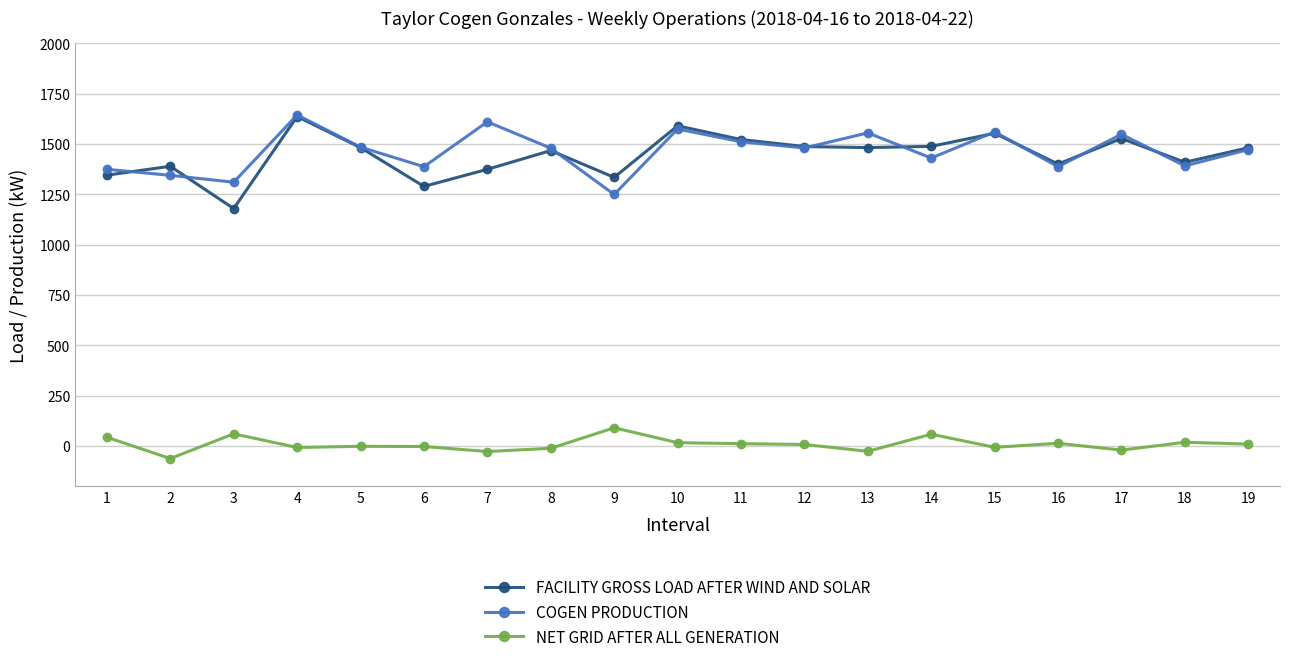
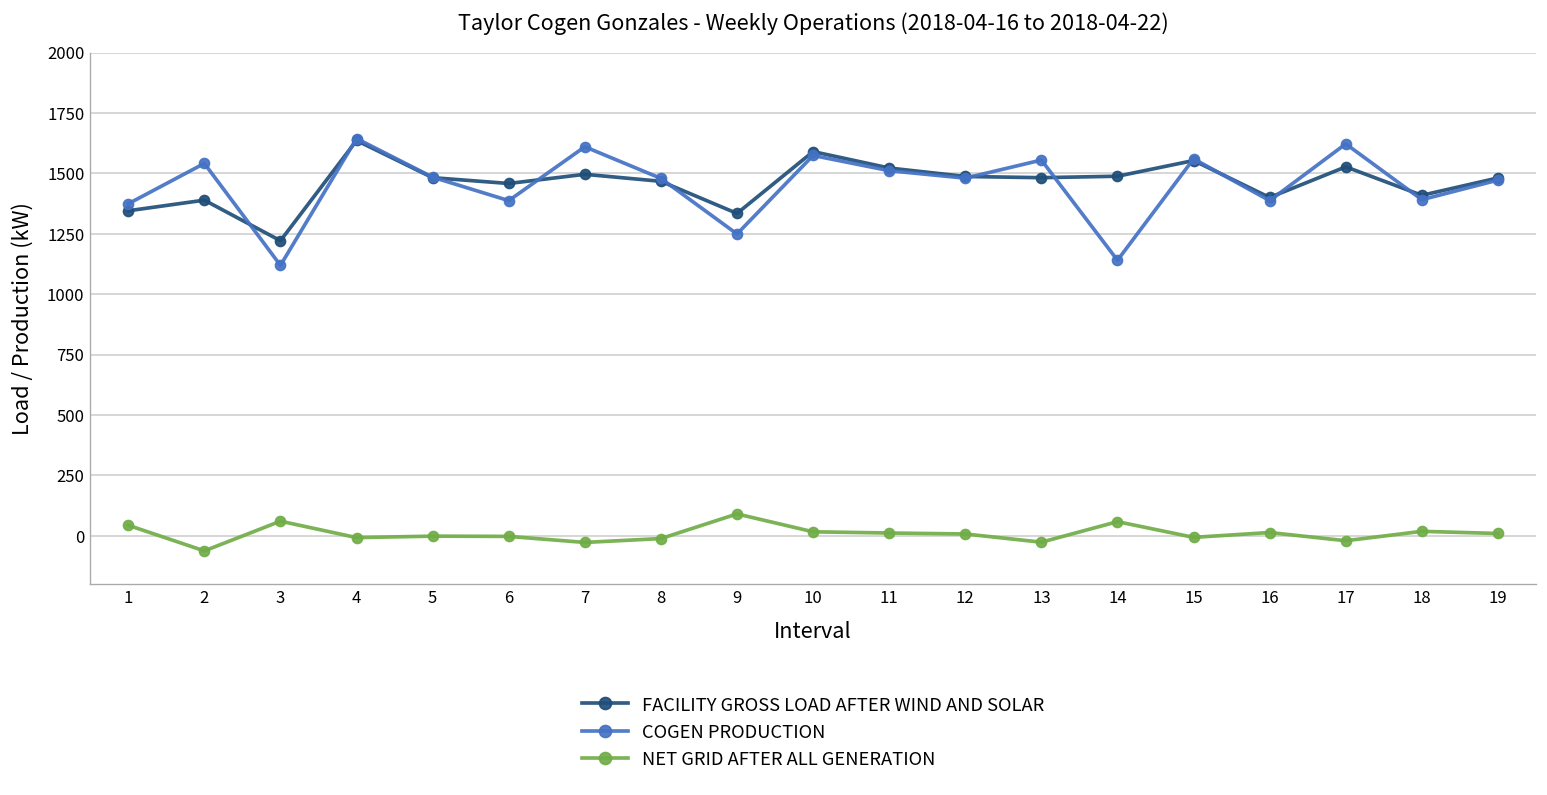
COGEN PRODUCTION, 2: 1340 -> 1540
FACILITY GROSS LOAD AFTER WIND AND SOLAR, 3: 1180 -> 1220
COGEN PRODUCTION, 3: 1310 -> 1120
FACILITY GROSS LOAD AFTER WIND AND SOLAR, 6: 1290 -> 1460
FACILITY GROSS LOAD AFTER WIND AND SOLAR, 7: 1370 -> 1500
COGEN PRODUCTION, 14: 1430 -> 1140
COGEN PRODUCTION, 17: 1550 -> 1620
